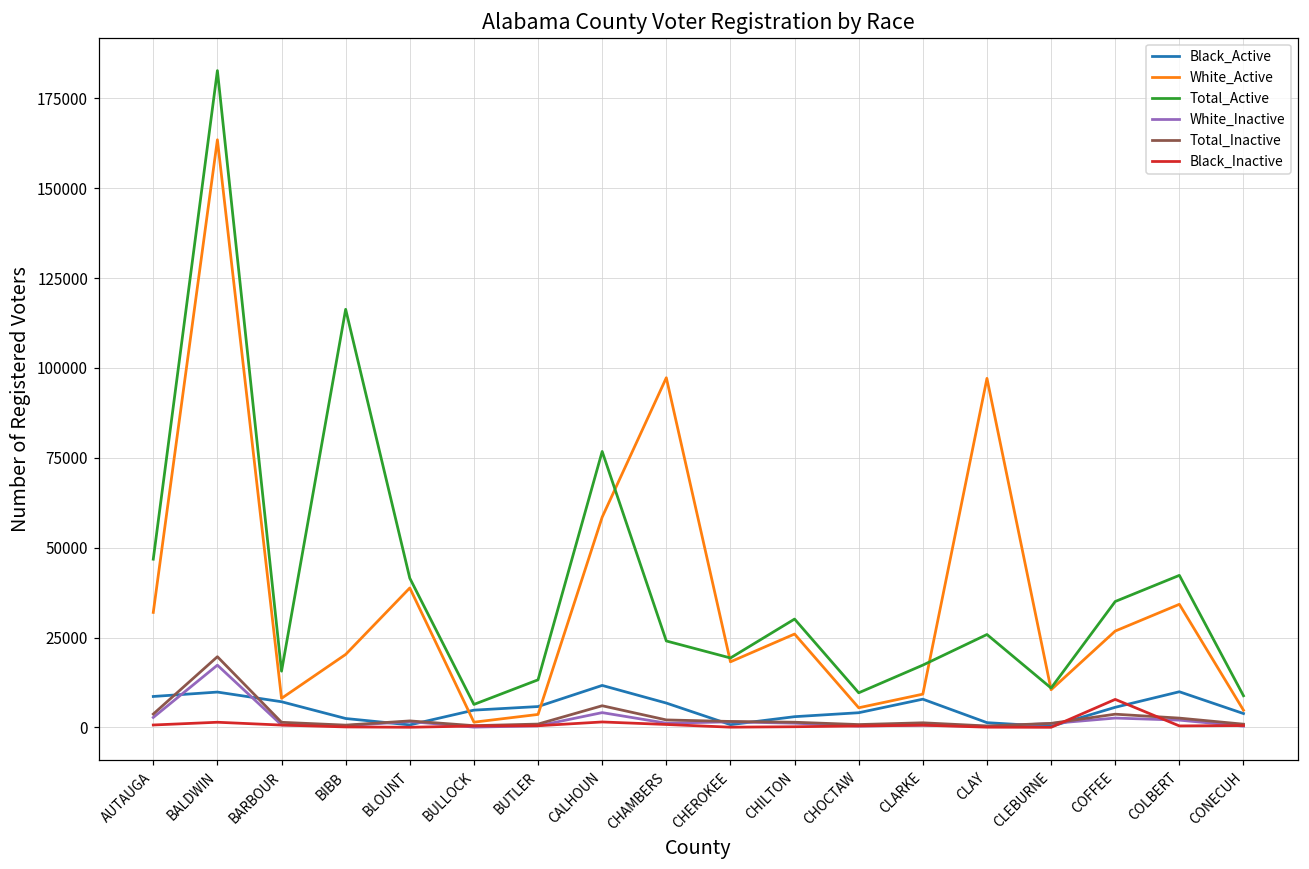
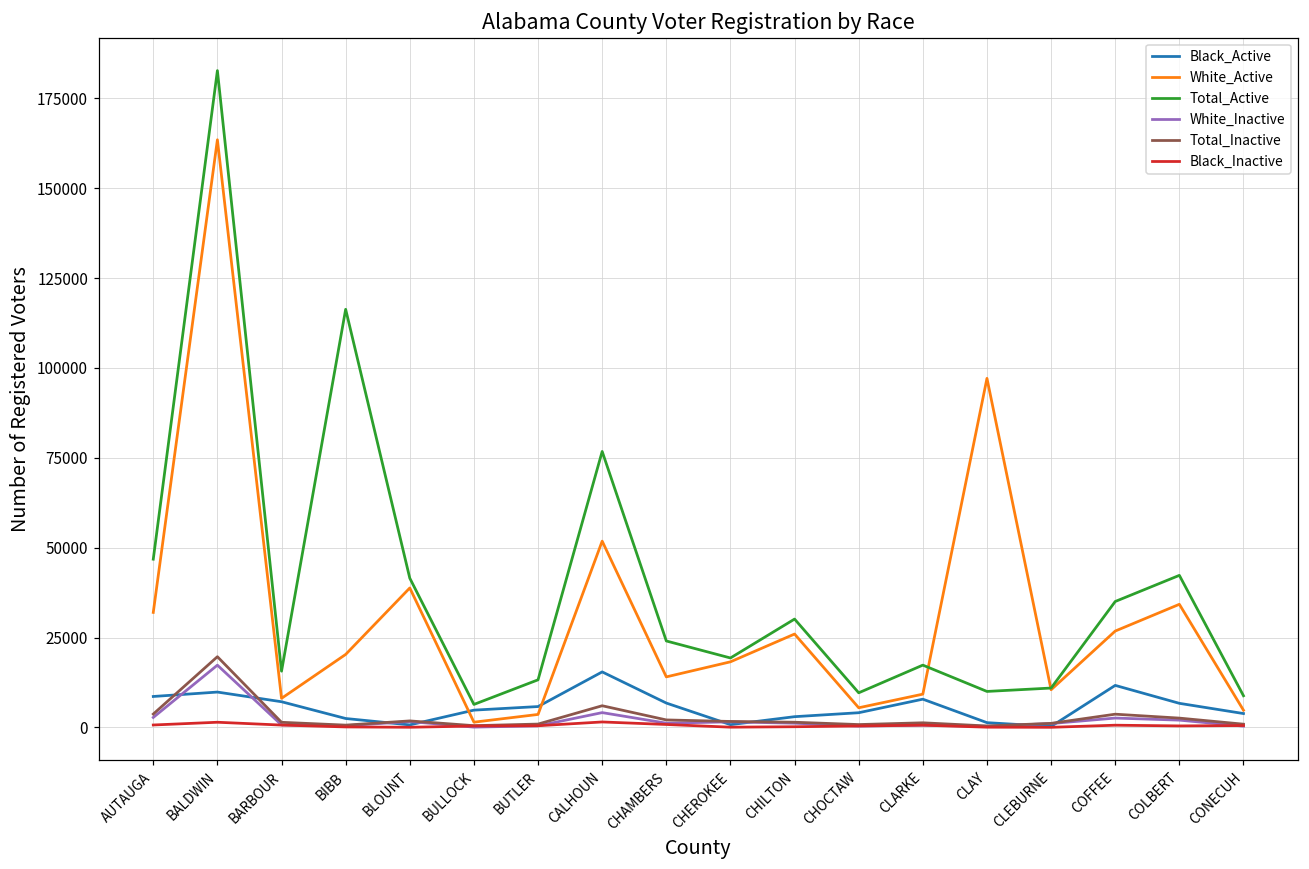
Black_Active, CALHOUN: 12000 -> 15000
White_Active, CALHOUN: 59000 -> 52000
White_Active, CHAMBERS: 97000 -> 14000
Total_Active, CLAY: 26000 -> 10000
Black_Active, COFFEE: 6000 -> 12000
Black_Inactive, COFFEE: 8000 -> 1000
Black_Active, COLBERT: 10000 -> 7000
